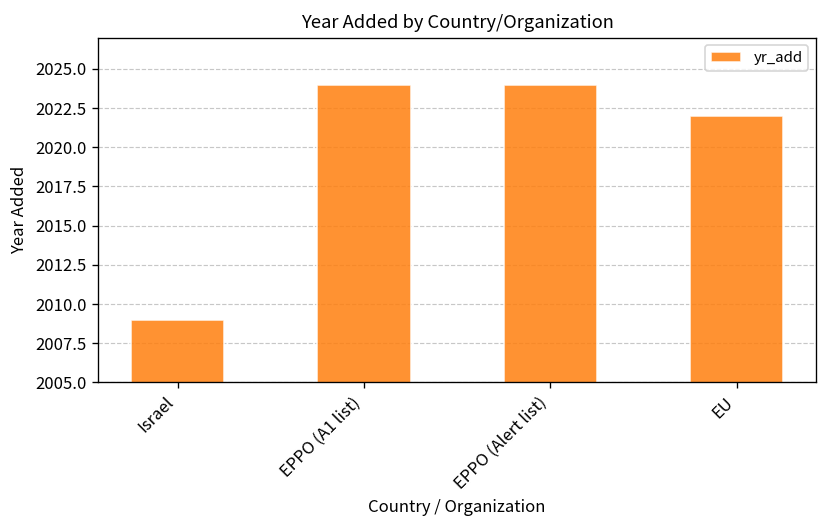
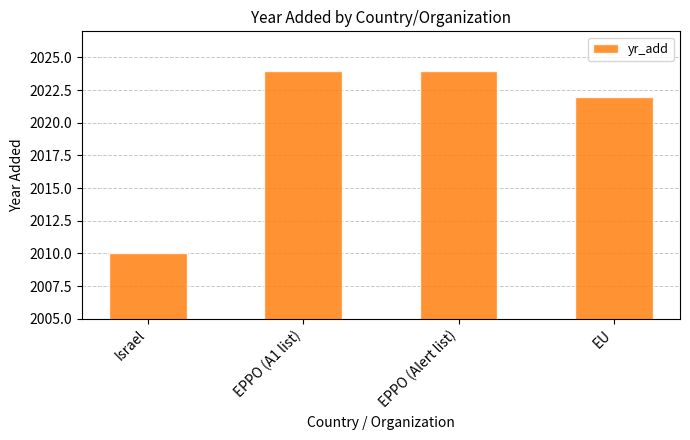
Israel: 2009 -> 2010
